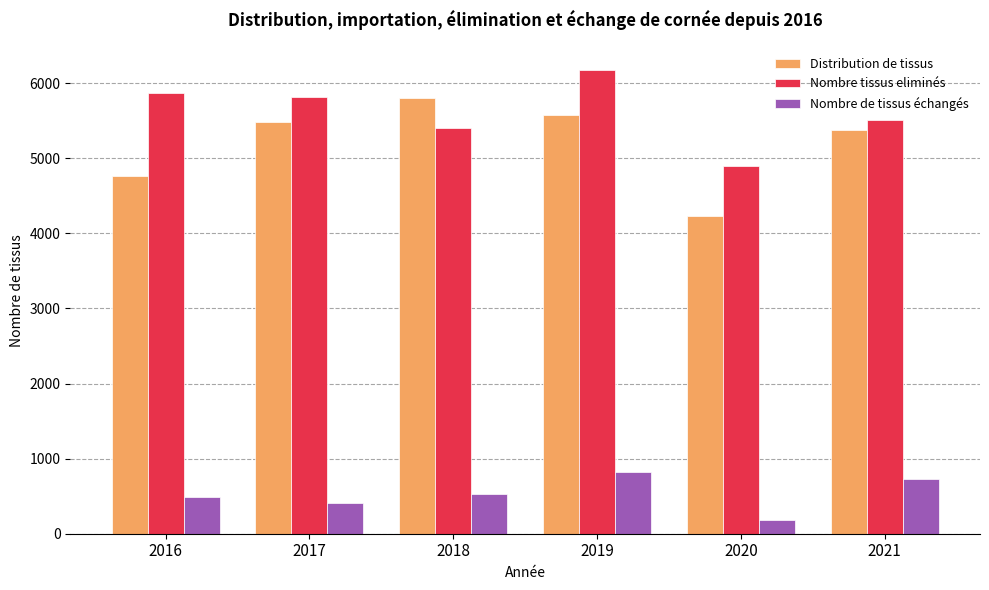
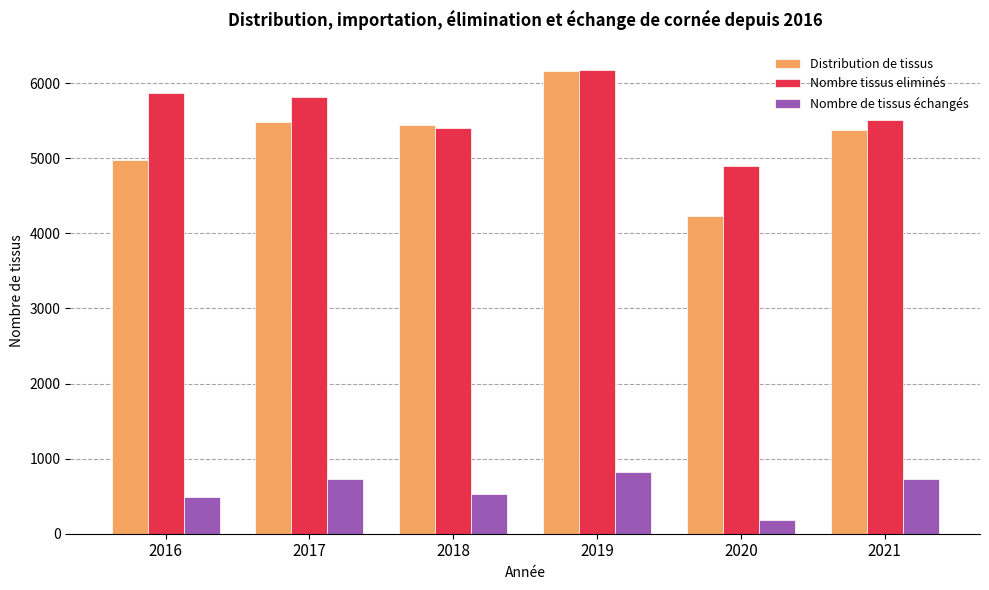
Distribution de tissus, 2016: 4800 -> 5000
Nombre de tissus échangés, 2017: 400 -> 700
Distribution de tissus, 2018: 5800 -> 5400
Distribution de tissus, 2019: 5600 -> 6200
